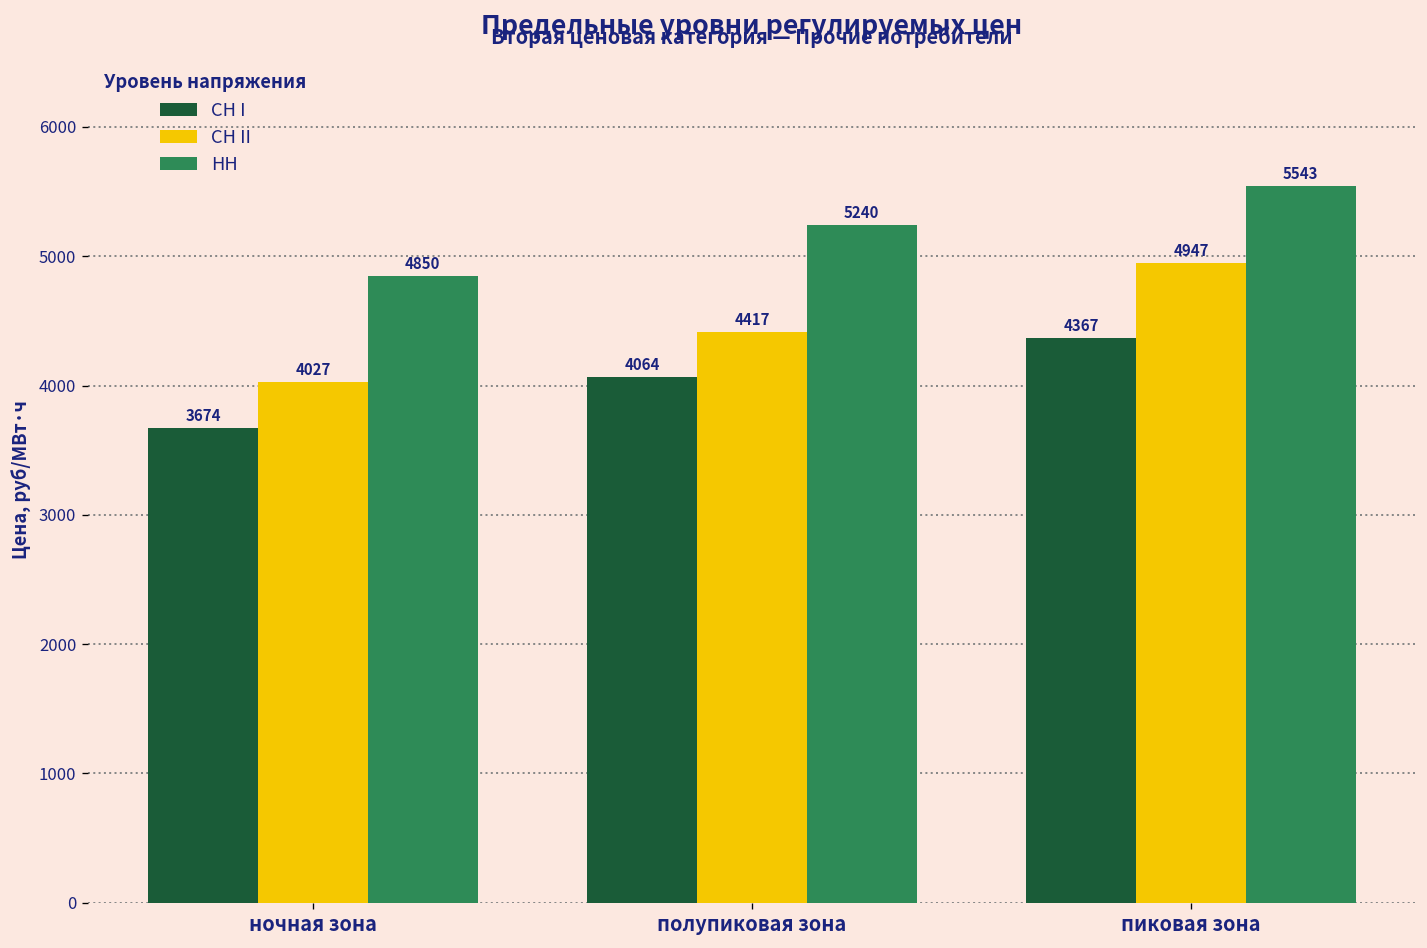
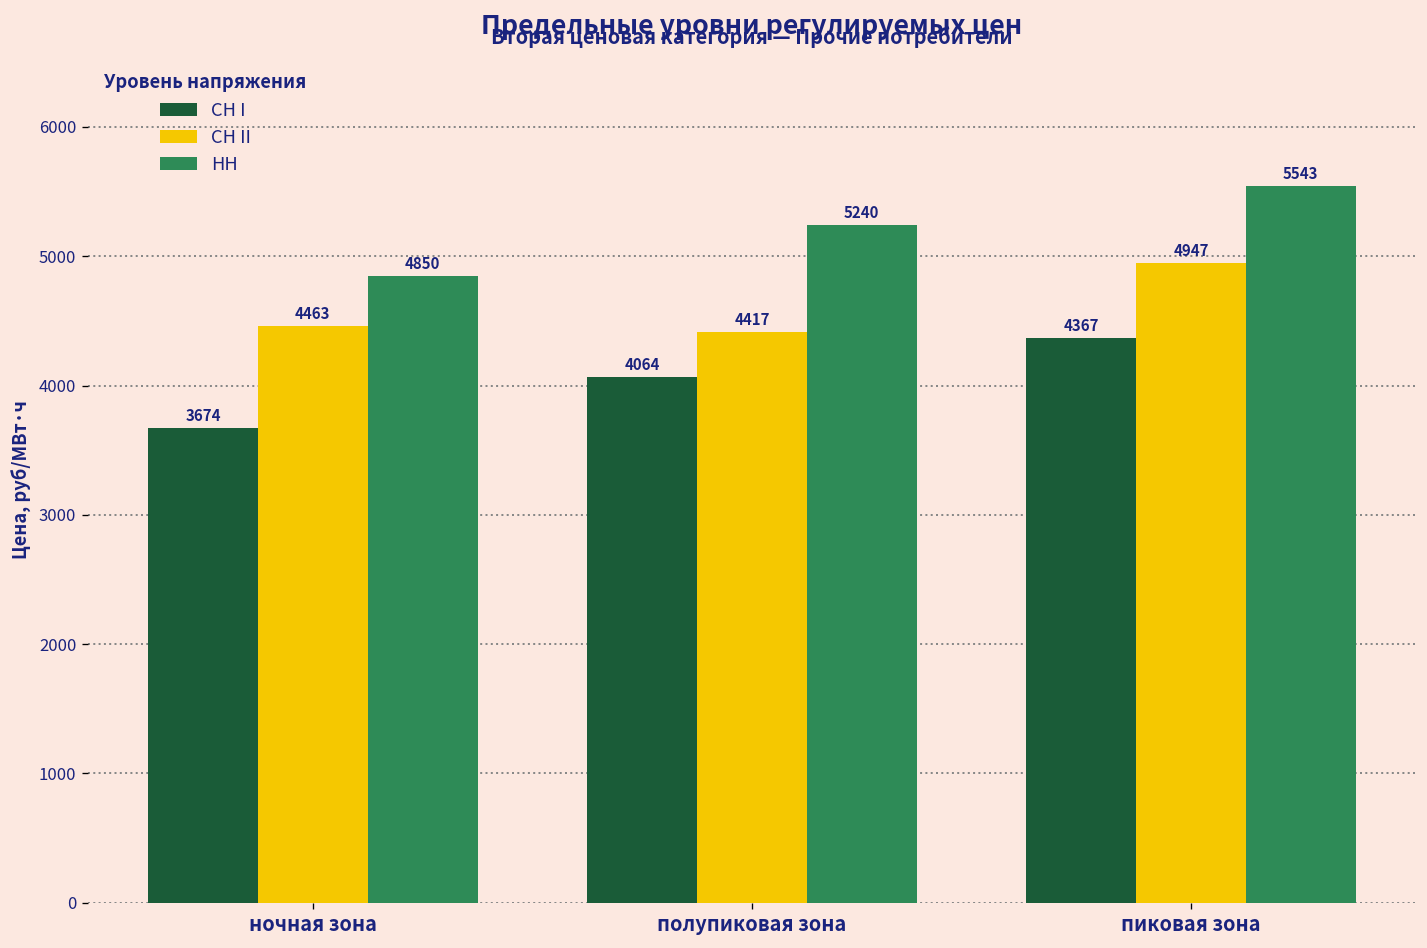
СН II, ночная зона: 4027 -> 4463
